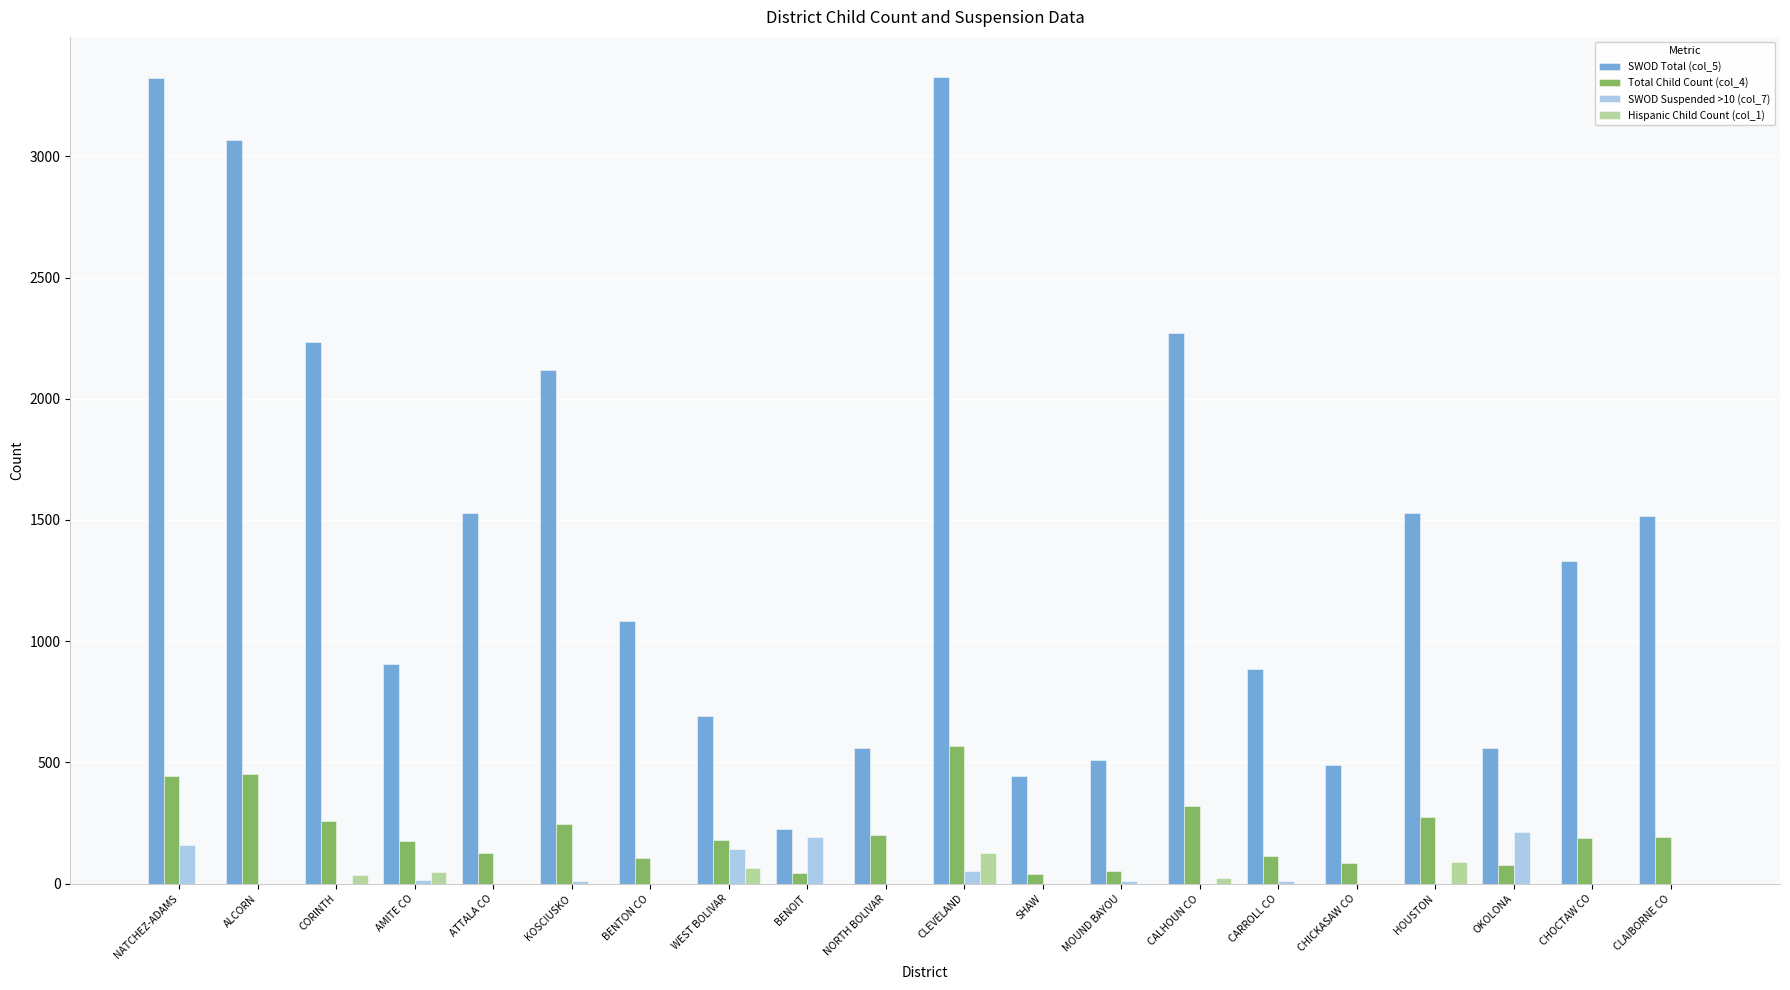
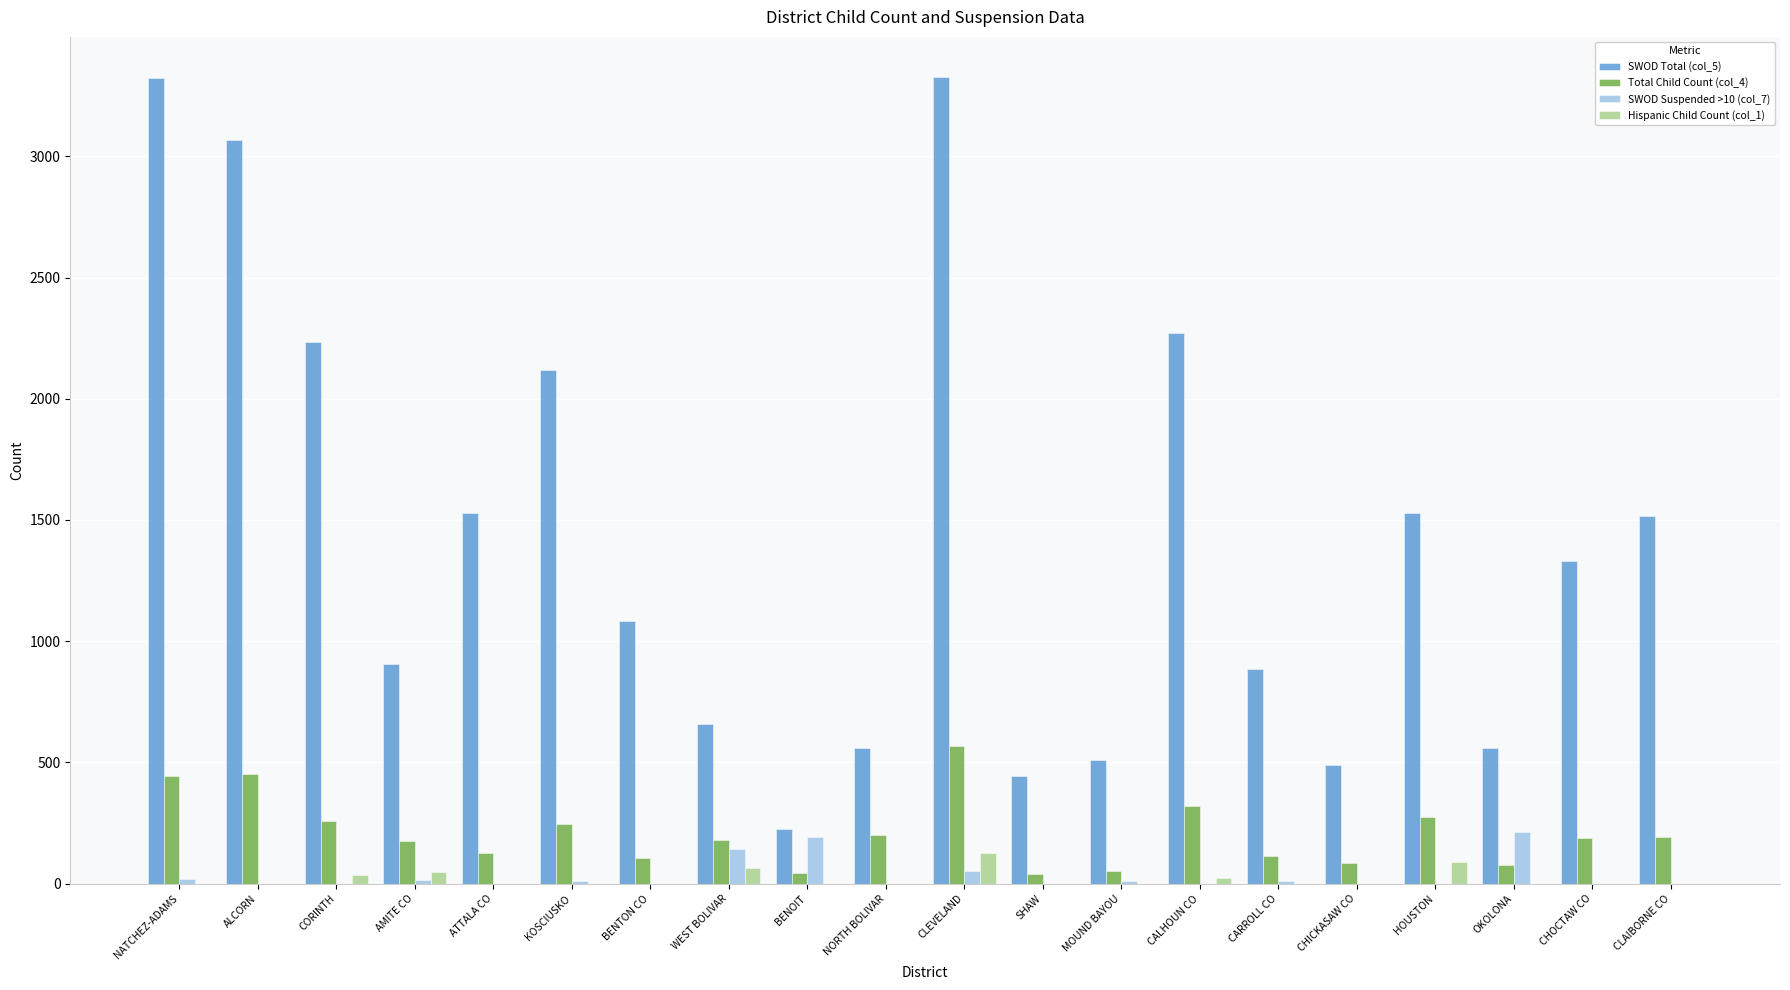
SWOD Suspended >10 (col_7), NATCHEZ-ADAMS: 160 -> 20
SWOD Total (col_5), WEST BOLIVAR: 690 -> 660
